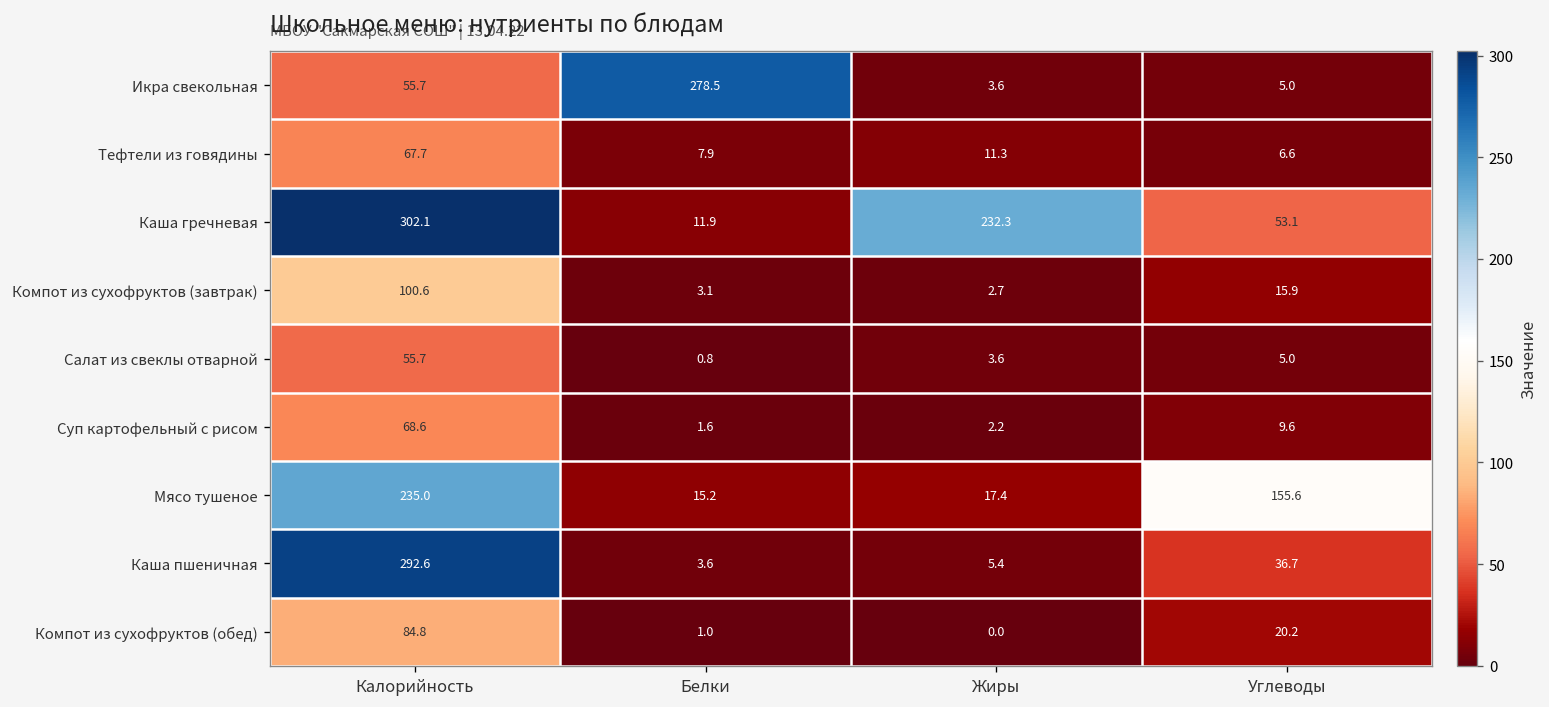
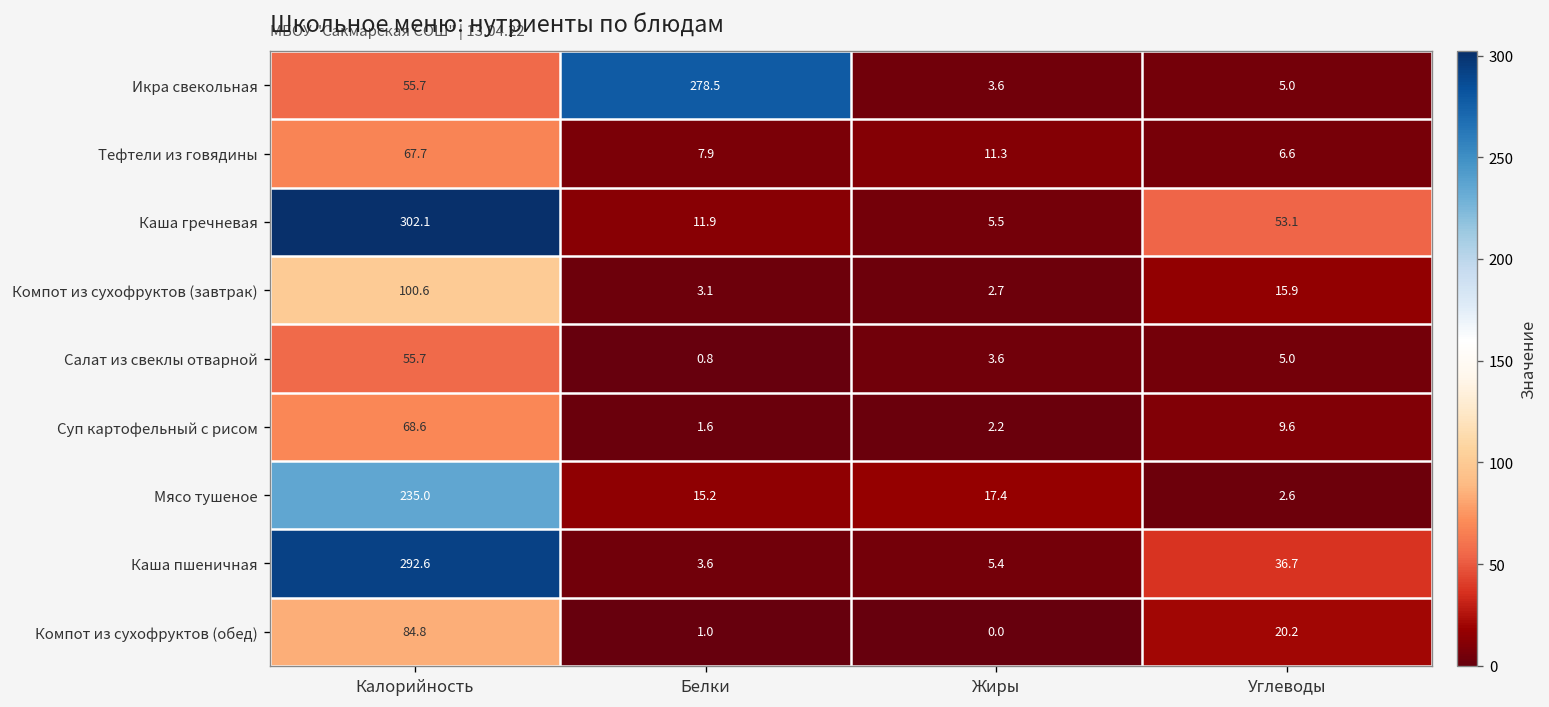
Каша гречневая, Жиры: 232.3 -> 5.5
Мясо тушеное, Углеводы: 155.6 -> 2.6
